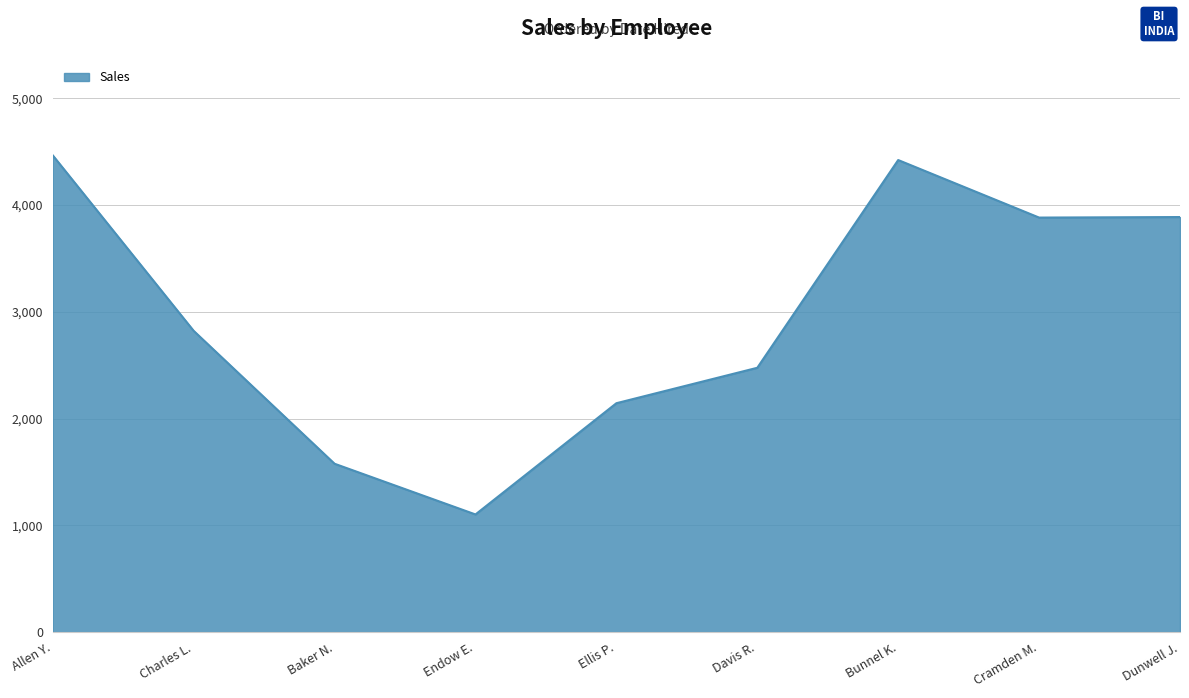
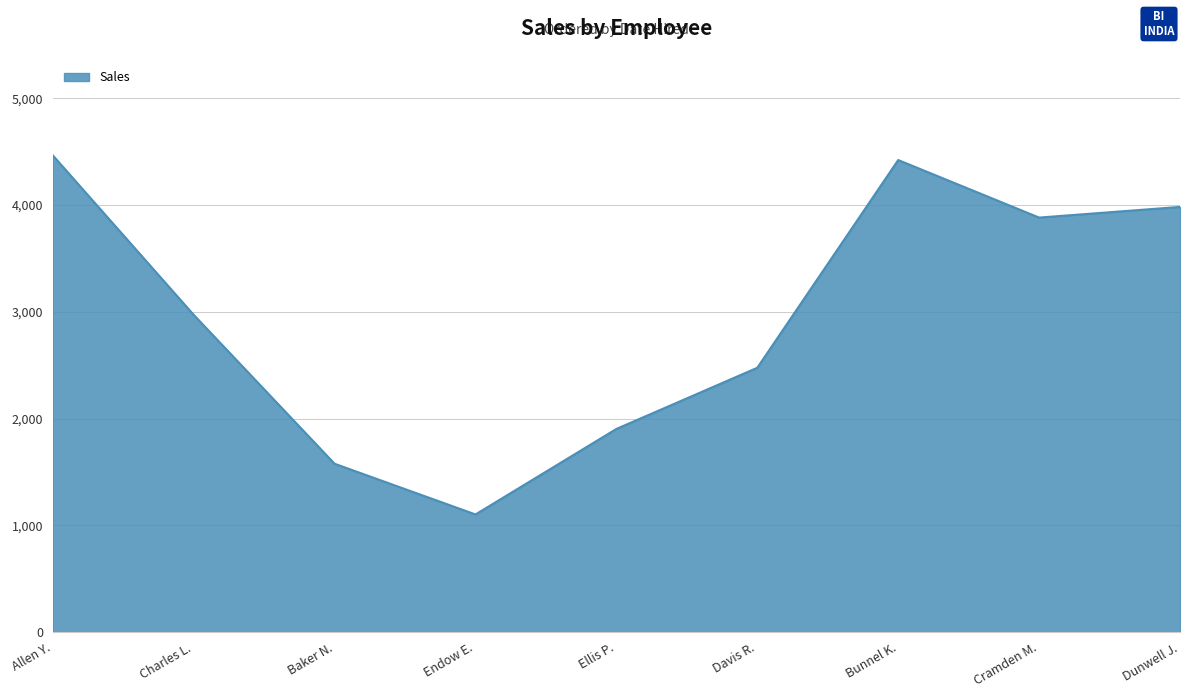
Charles L.: 2,820 -> 2,970
Ellis P.: 2,140 -> 1,900
Dunwell J.: 3,890 -> 3,980
